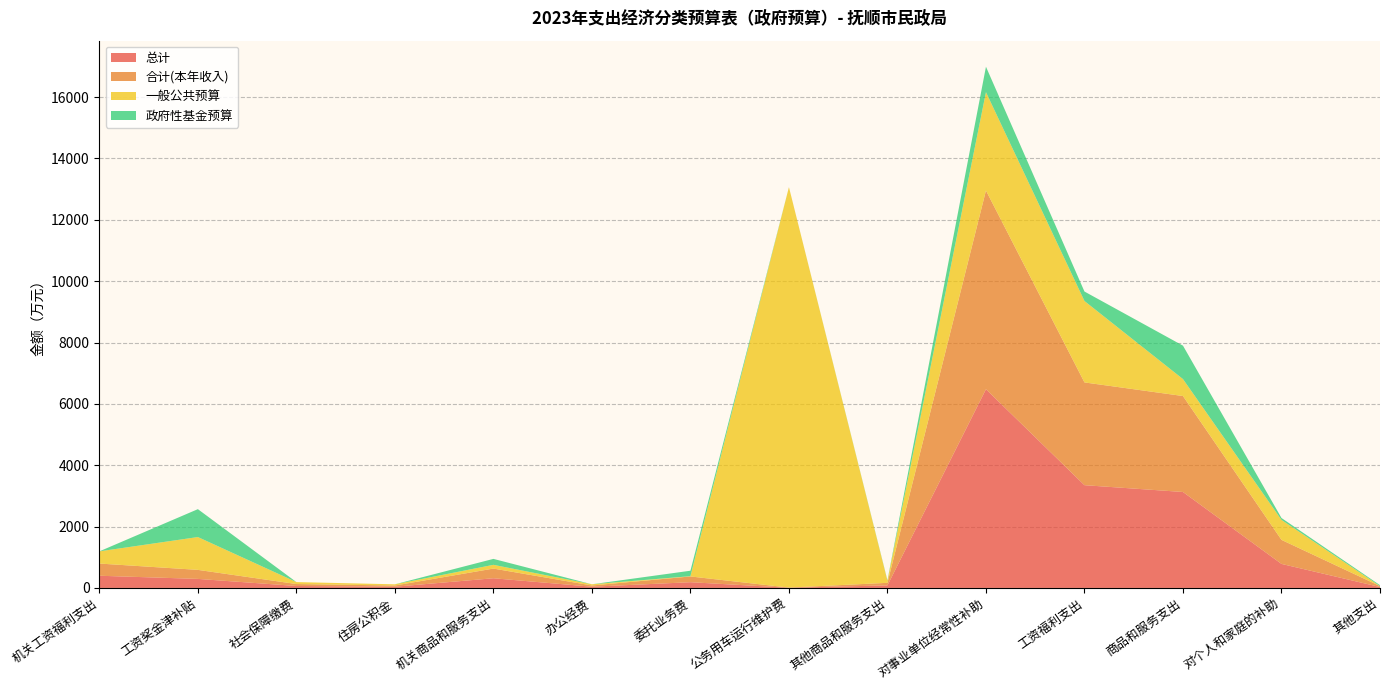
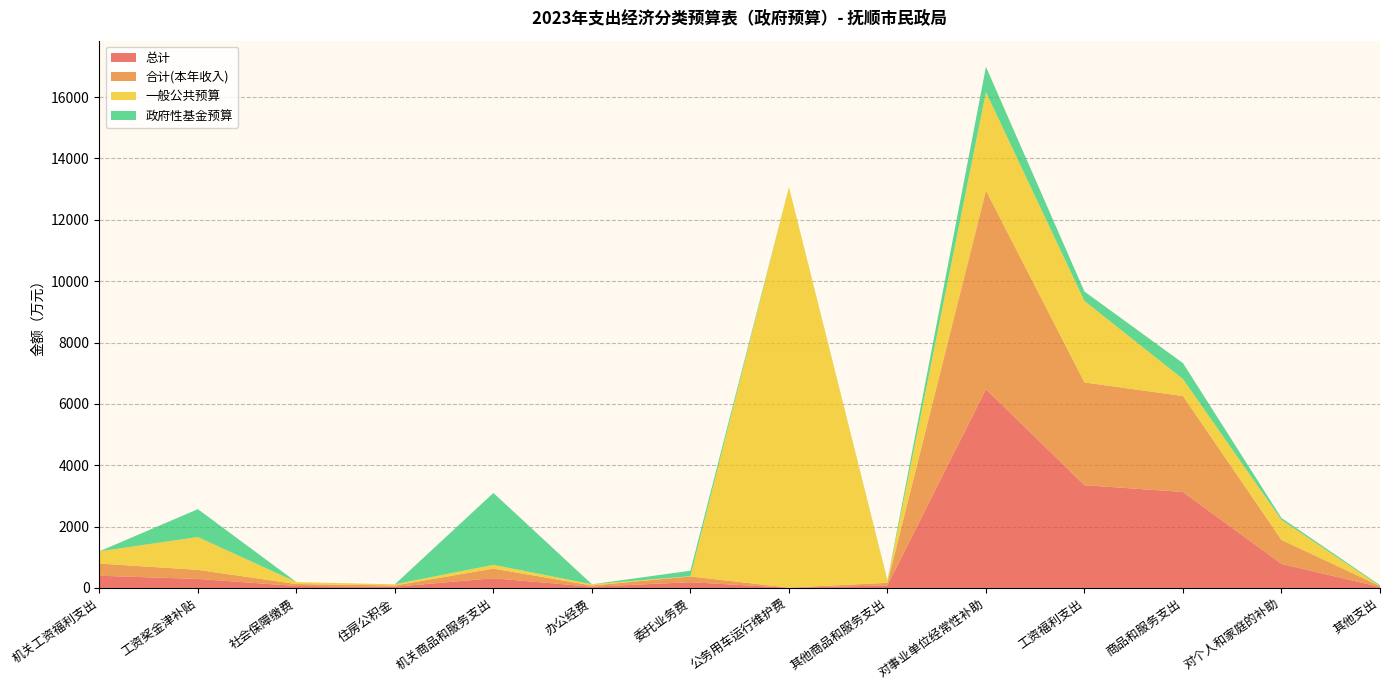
政府性基金预算, 机关商品和服务支出: 200 -> 2300
政府性基金预算, 商品和服务支出: 1100 -> 500
